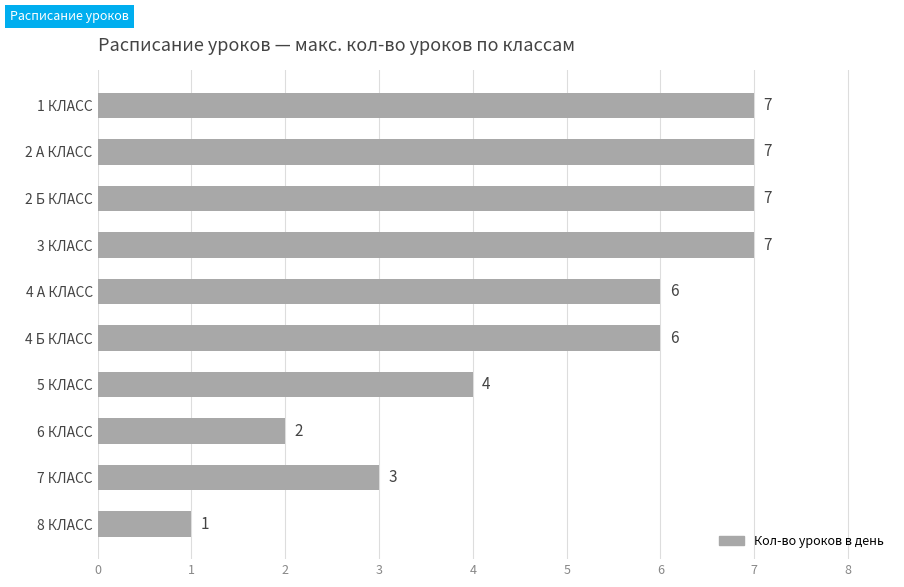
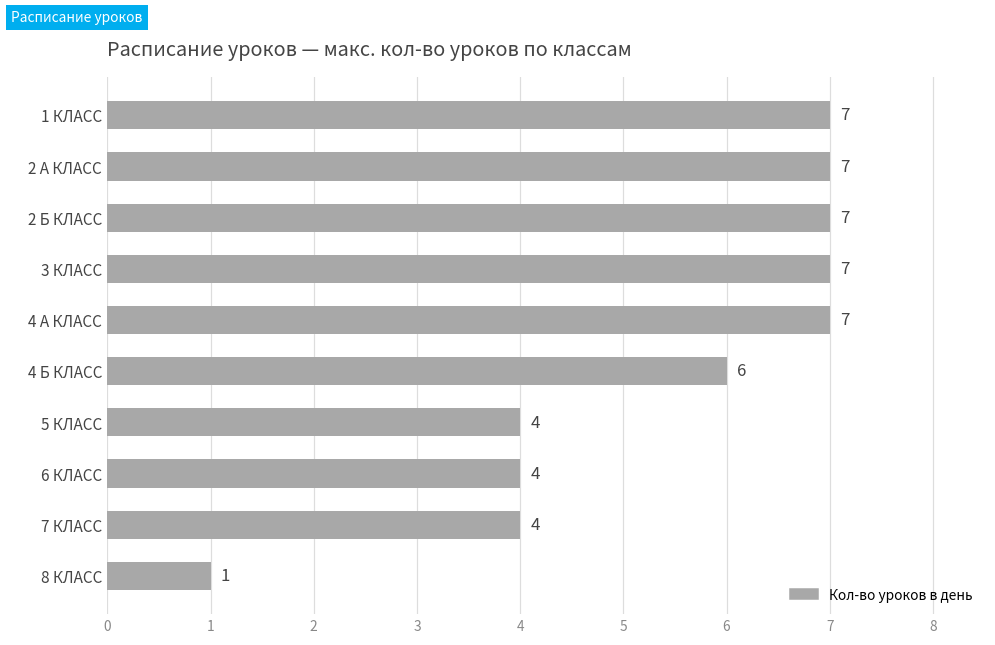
4 А КЛАСС: 6 -> 7
6 КЛАСС: 2 -> 4
7 КЛАСС: 3 -> 4
